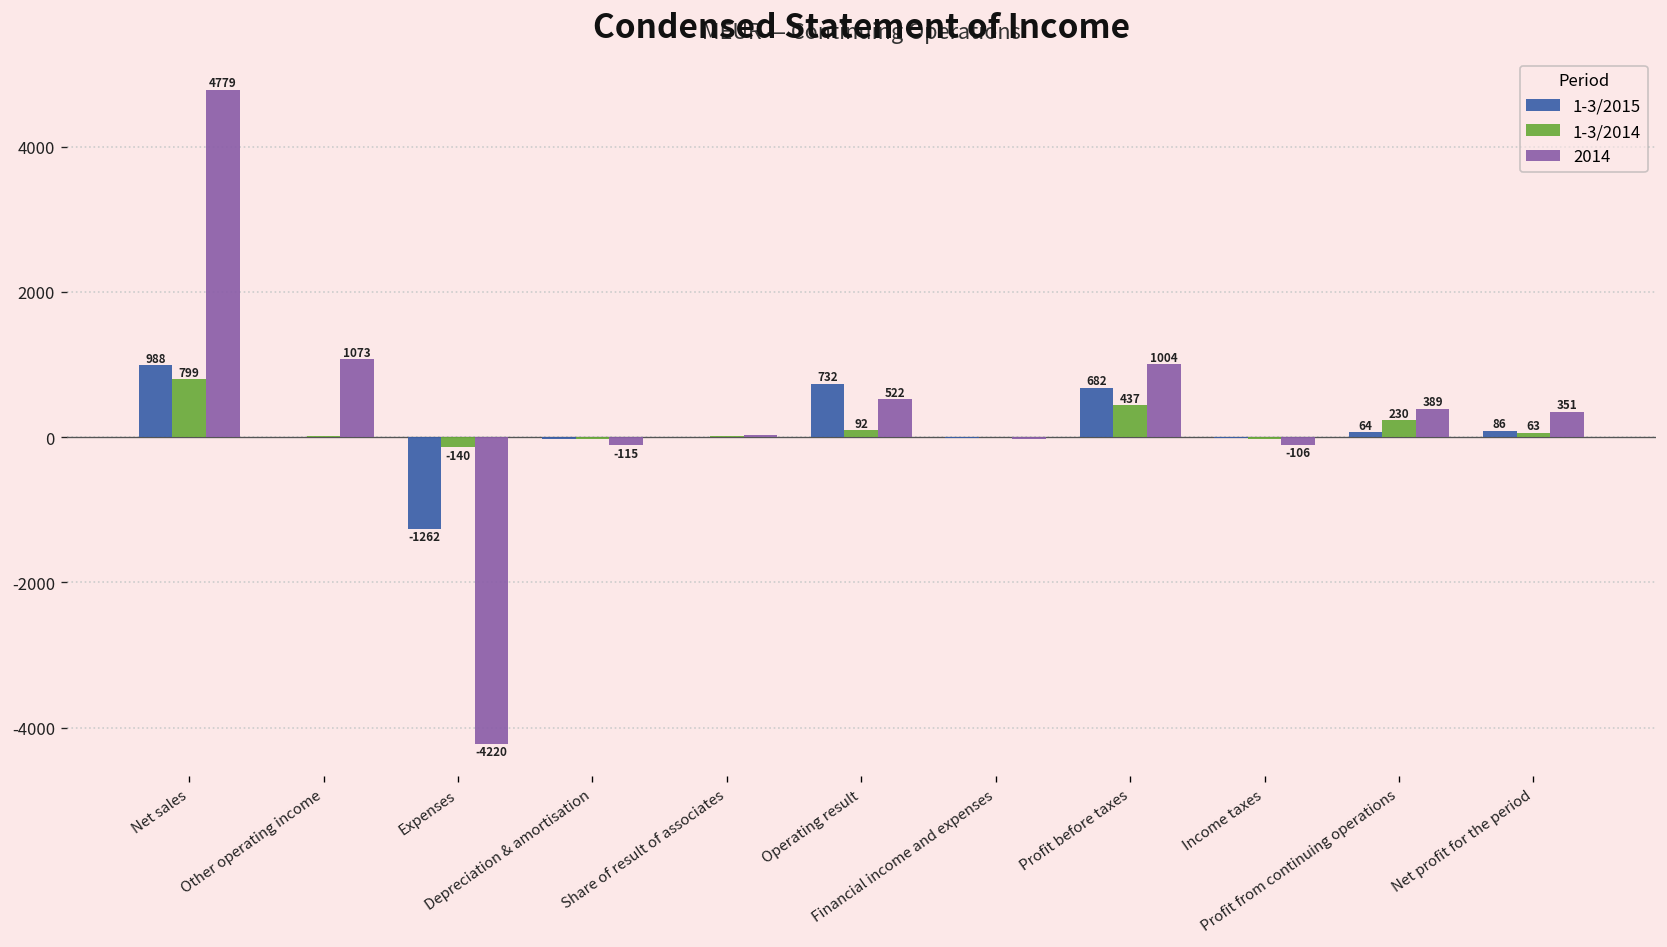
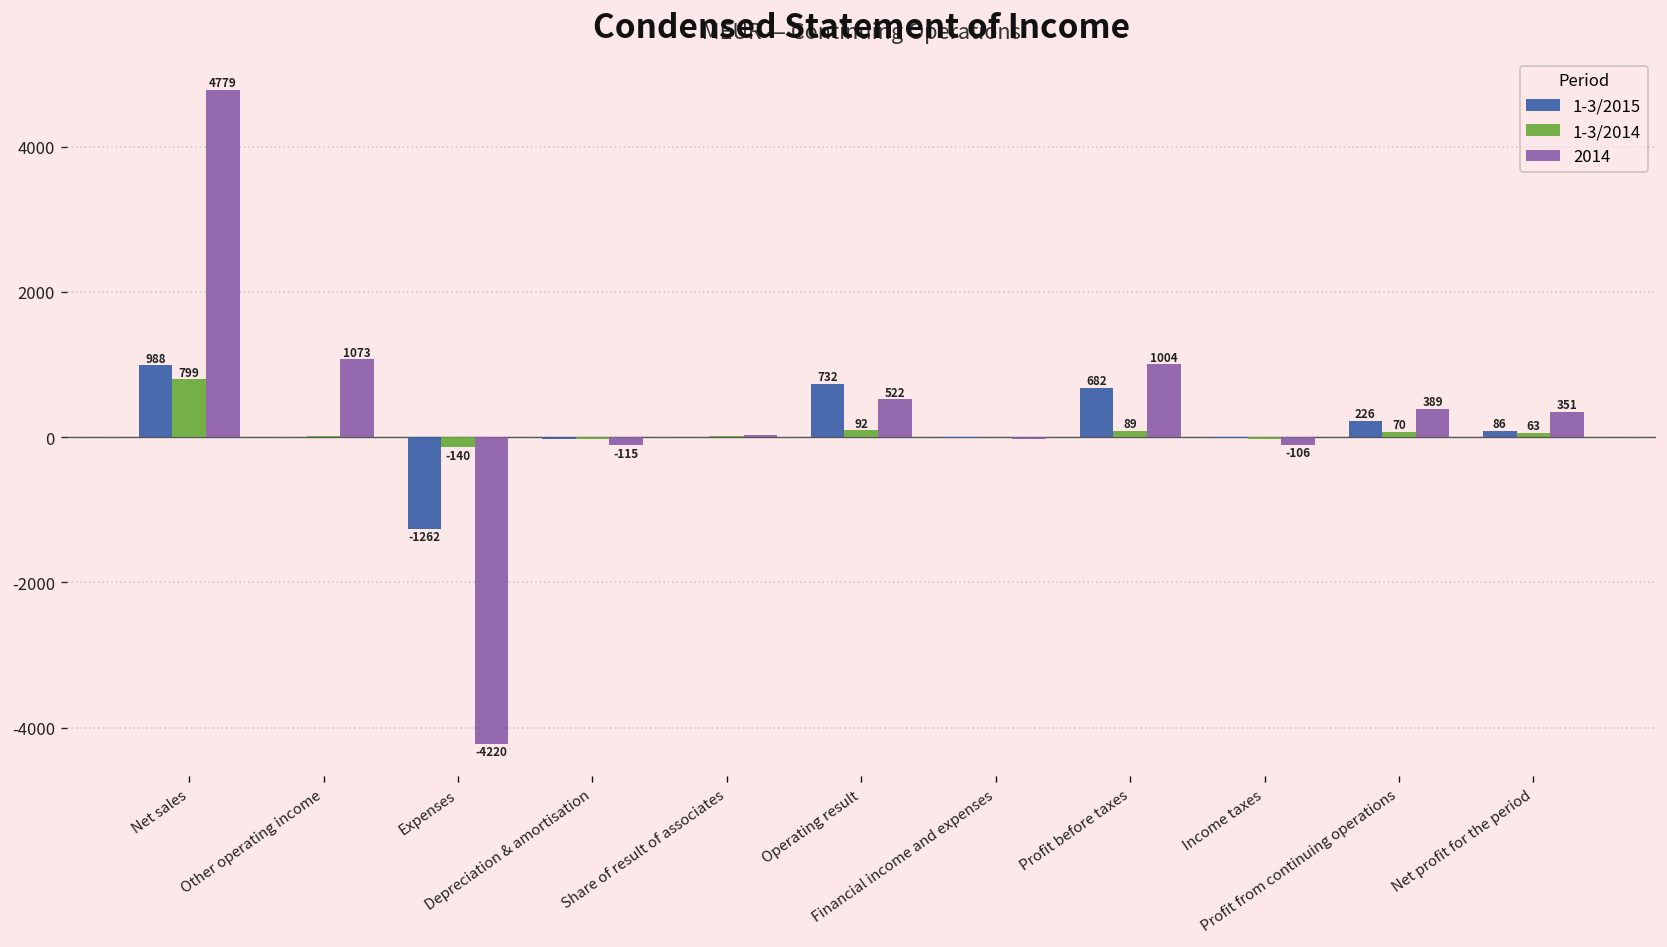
1-3/2014, Profit before taxes: 437 -> 89
1-3/2015, Profit from continuing operations: 64 -> 226
1-3/2014, Profit from continuing operations: 230 -> 70
